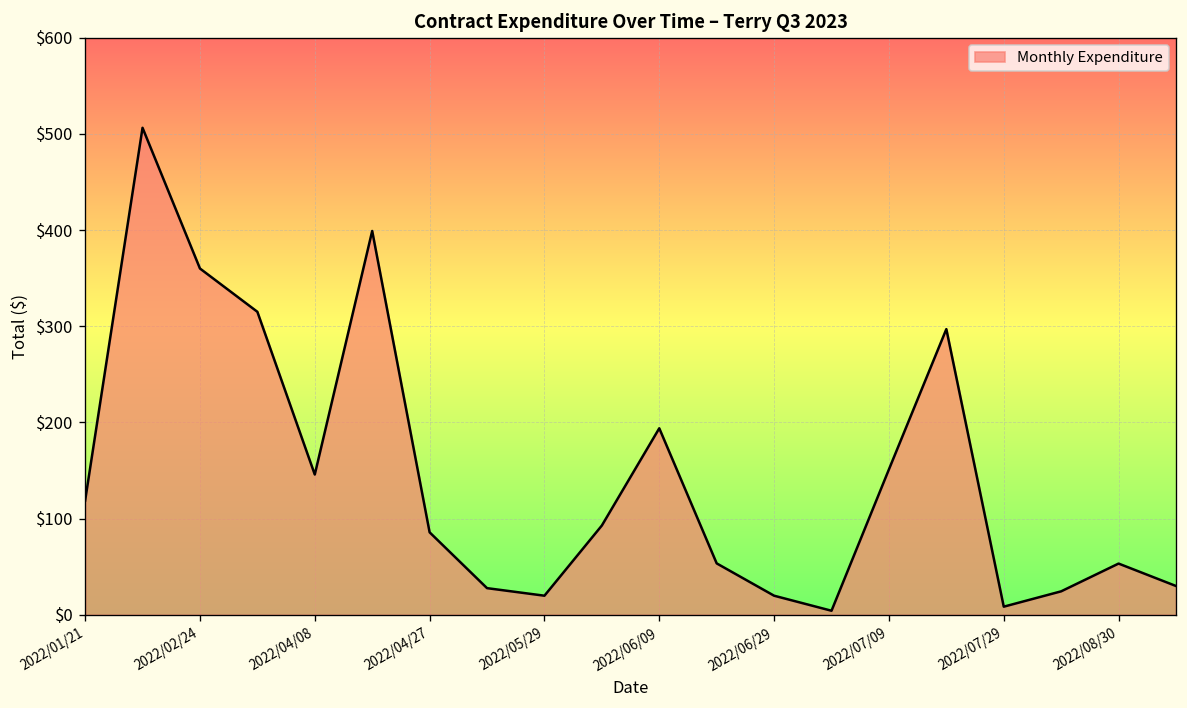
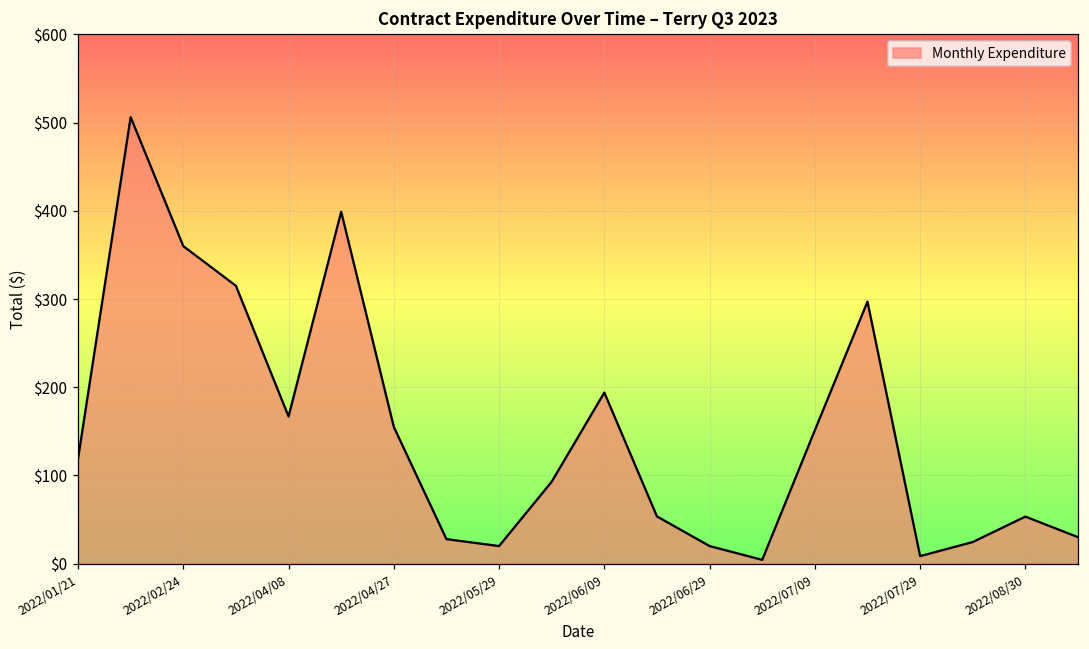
2022/04/08: $150 -> $170
2022/04/27: $90 -> $160
